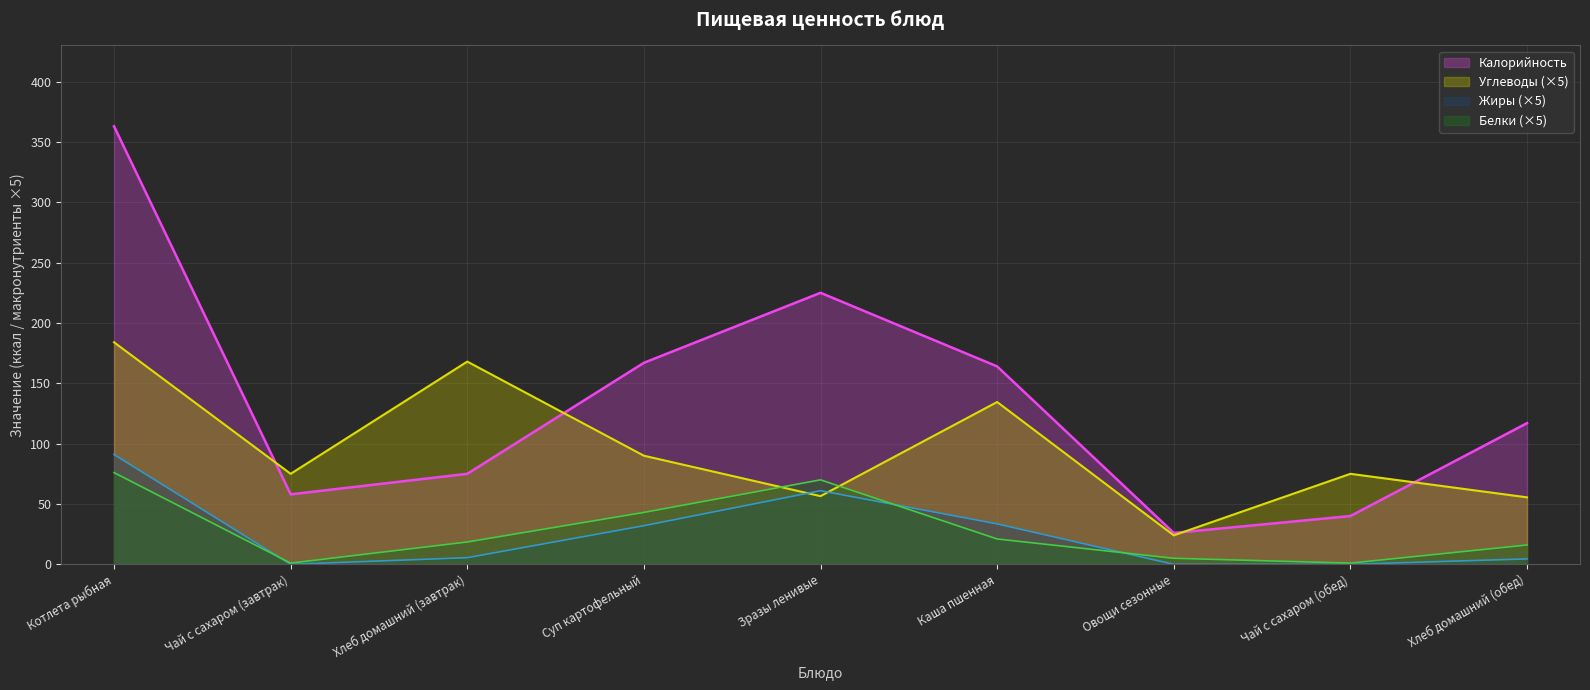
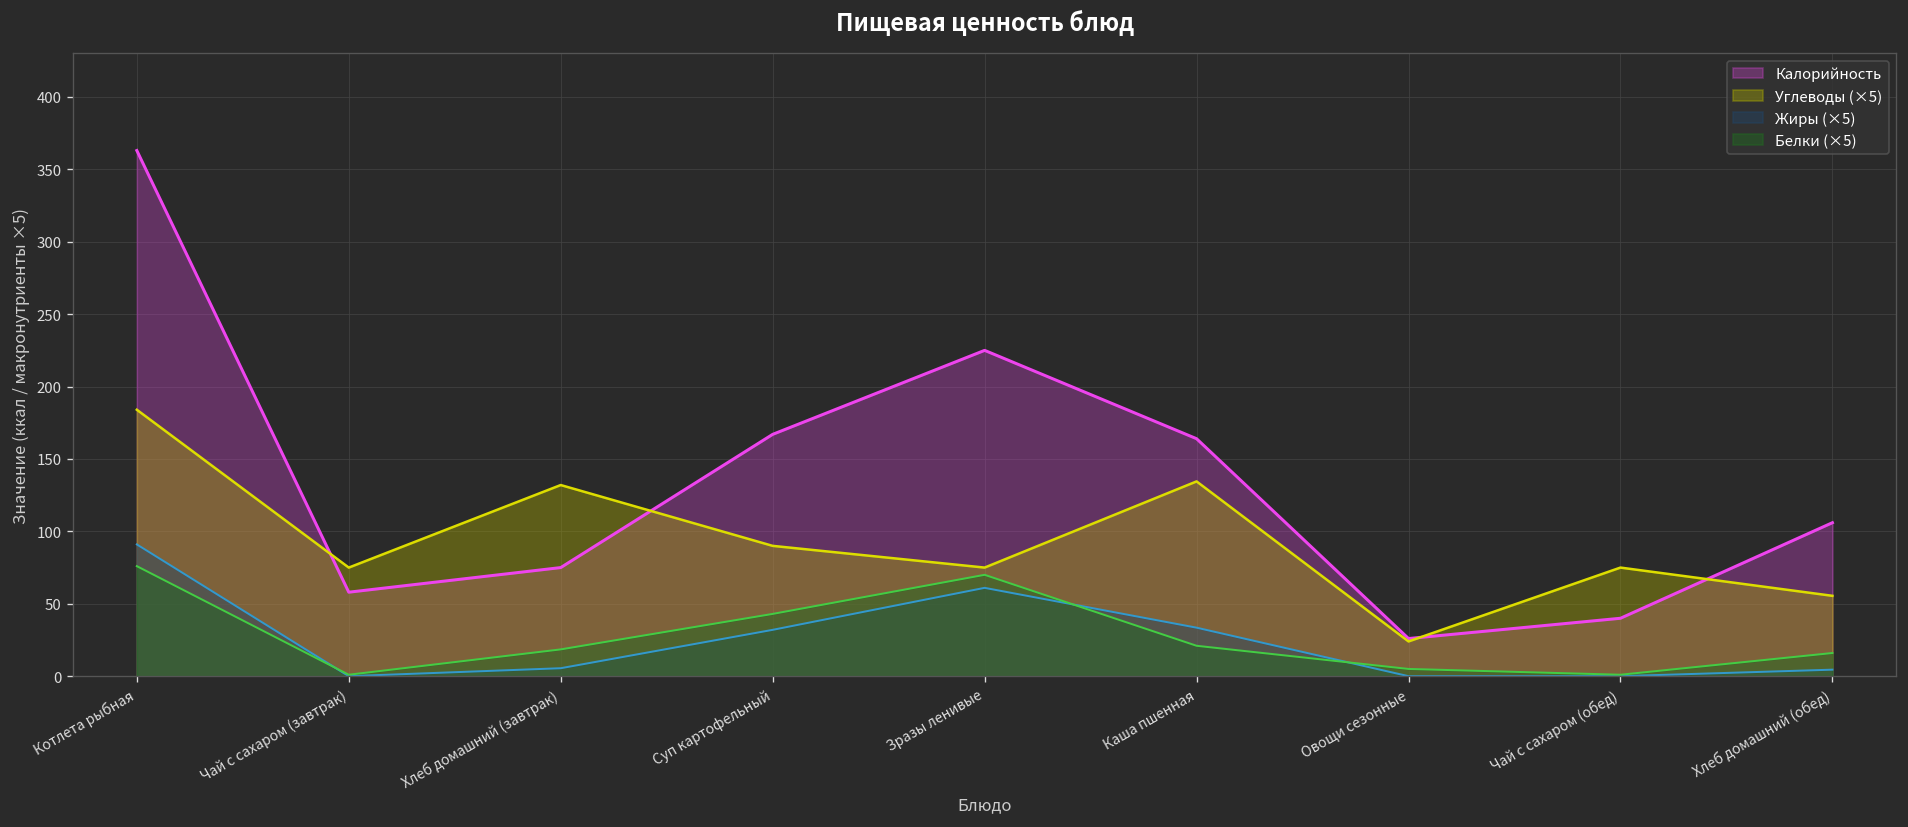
Углеводы (×5), Хлеб домашний (завтрак): 168 -> 132
Углеводы (×5), Зразы ленивые: 57 -> 75
Калорийность, Хлеб домашний (обед): 117 -> 106
